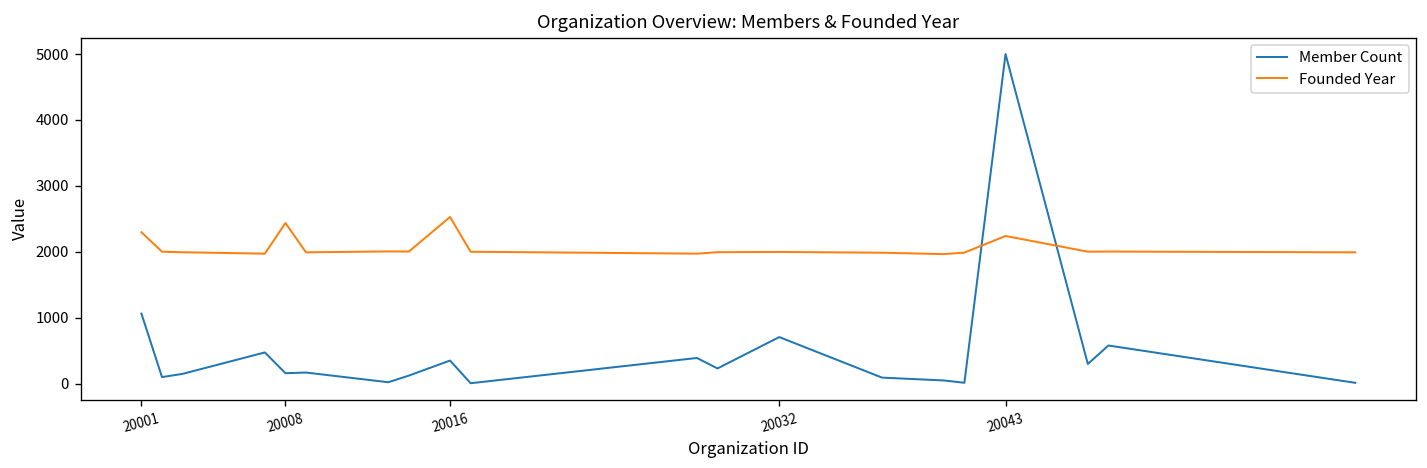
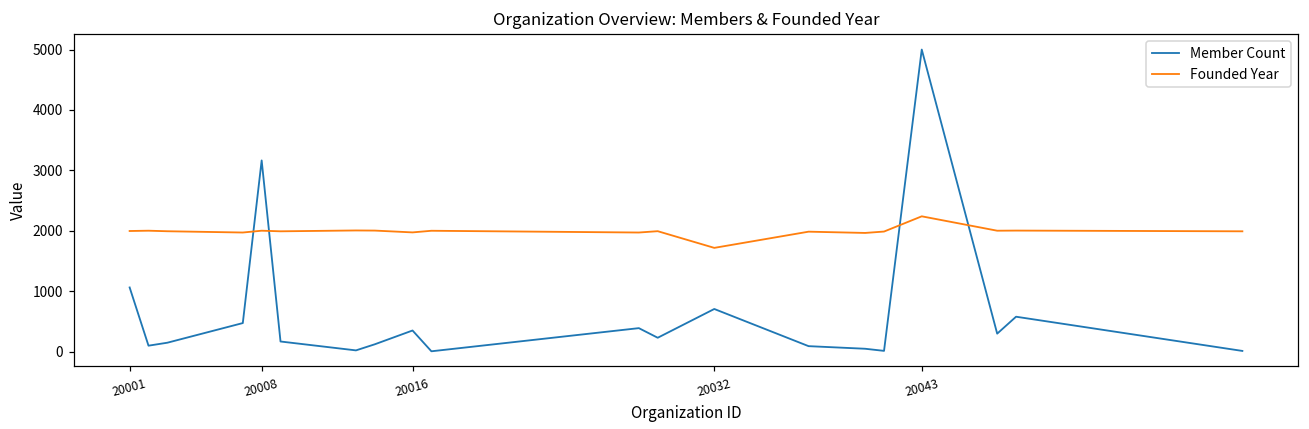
Founded Year, 20001: 2300 -> 2000
Member Count, 20008: 200 -> 3200
Founded Year, 20008: 2400 -> 2000
Founded Year, 20016: 2500 -> 2000
Founded Year, 20032: 2000 -> 1700
